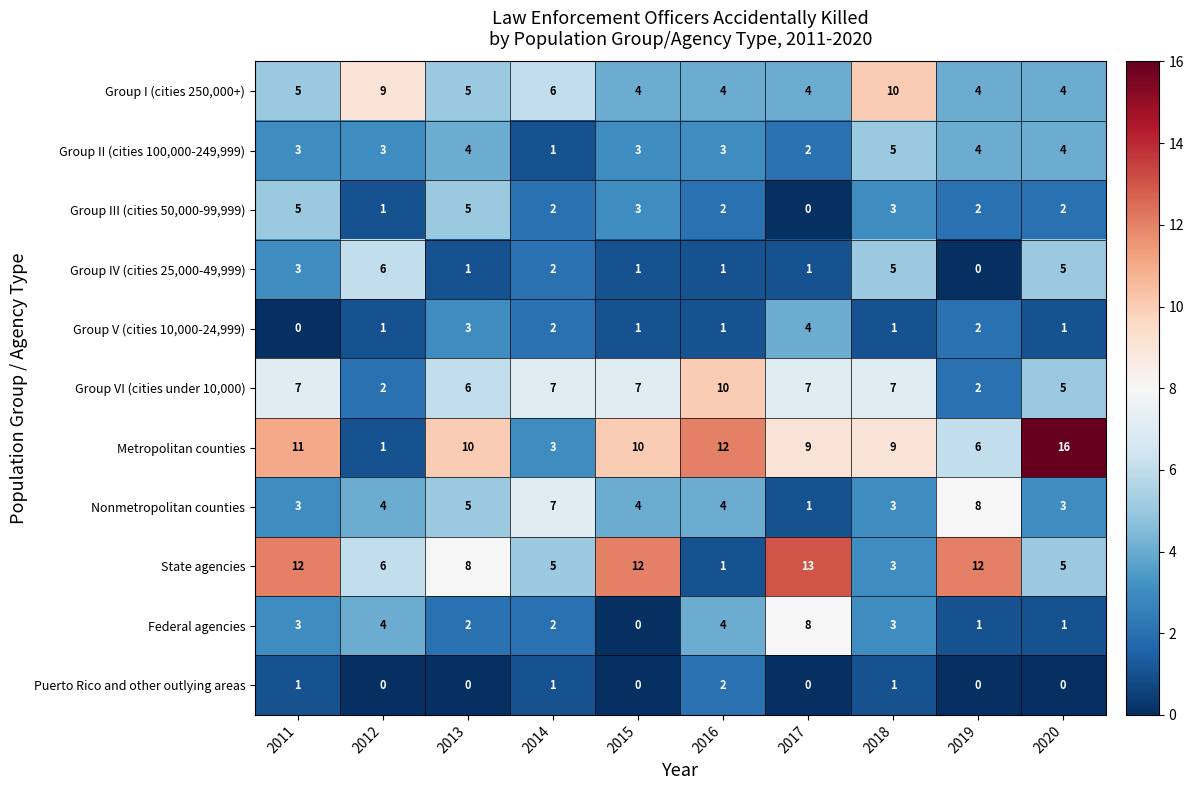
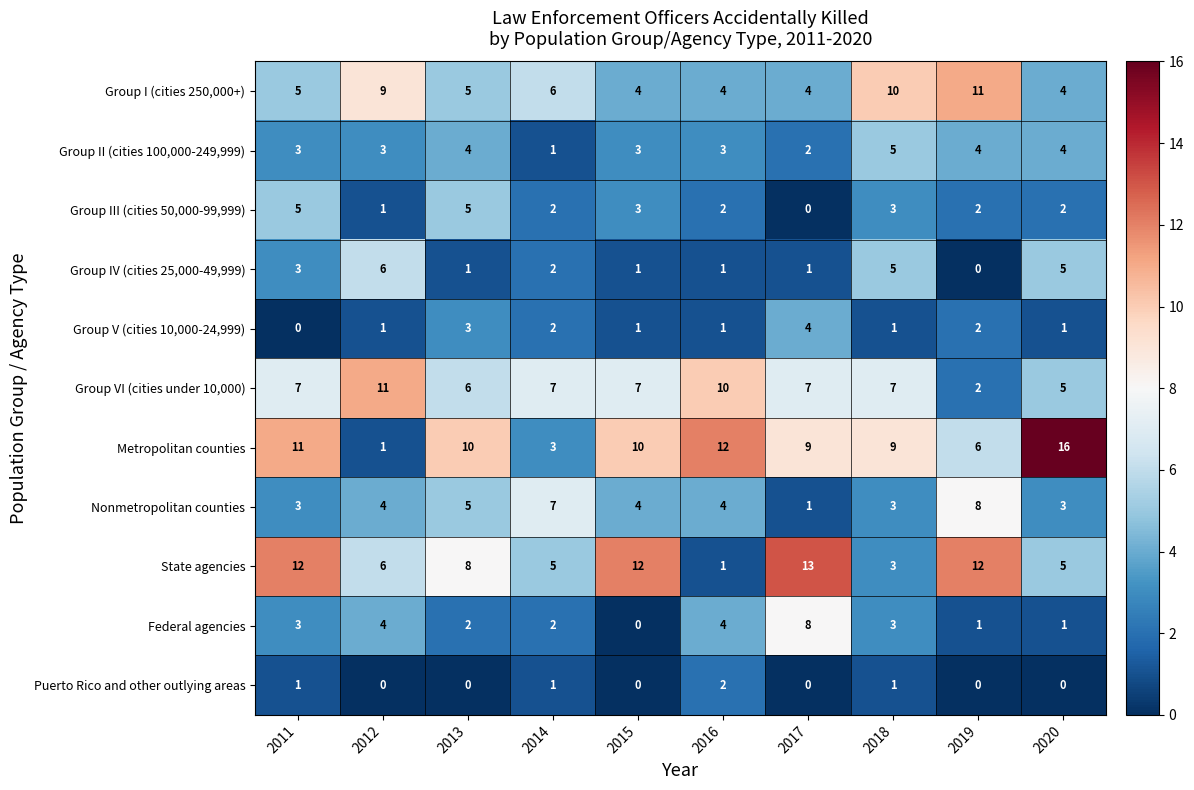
Group I (cities 250,000+), 2019: 4 -> 11
Group VI (cities under 10,000), 2012: 2 -> 11
